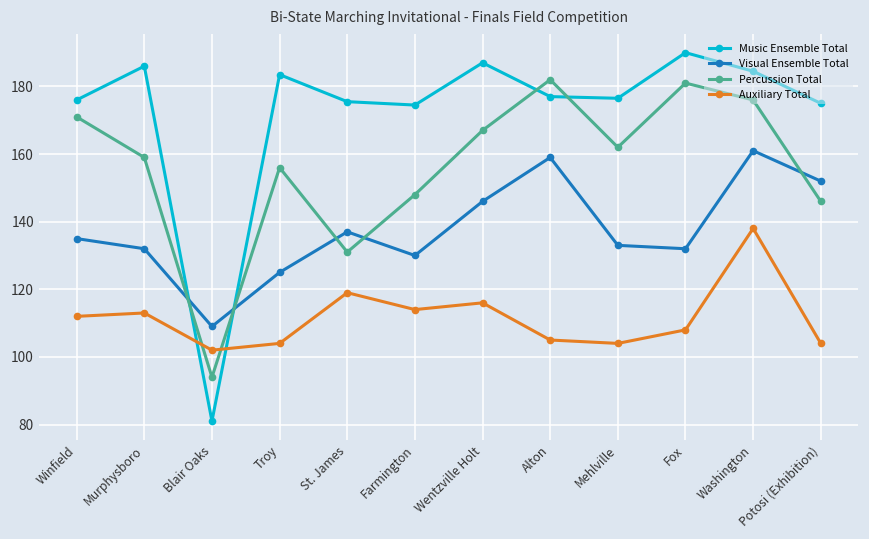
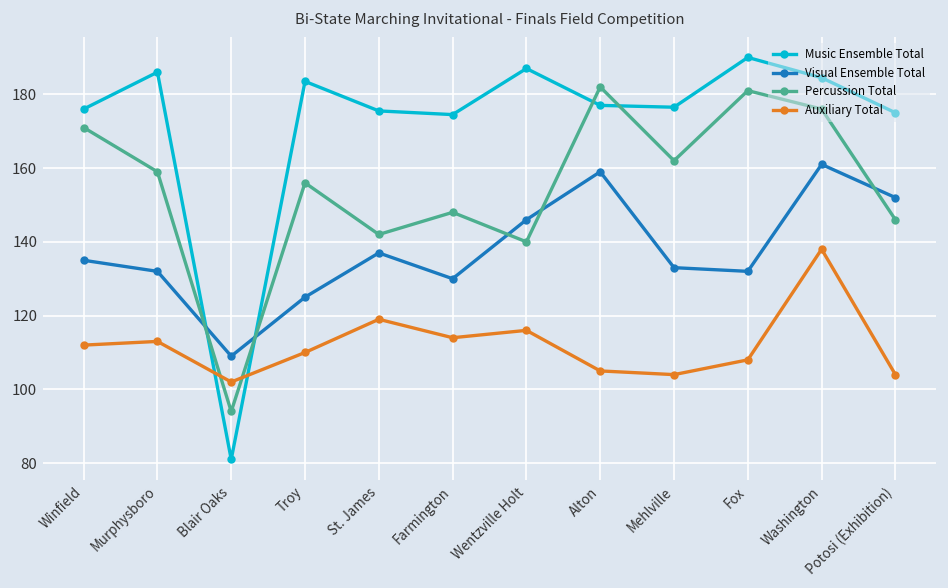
Auxiliary Total, Troy: 104 -> 110
Percussion Total, St. James: 131 -> 142
Percussion Total, Wentzville Holt: 167 -> 140
